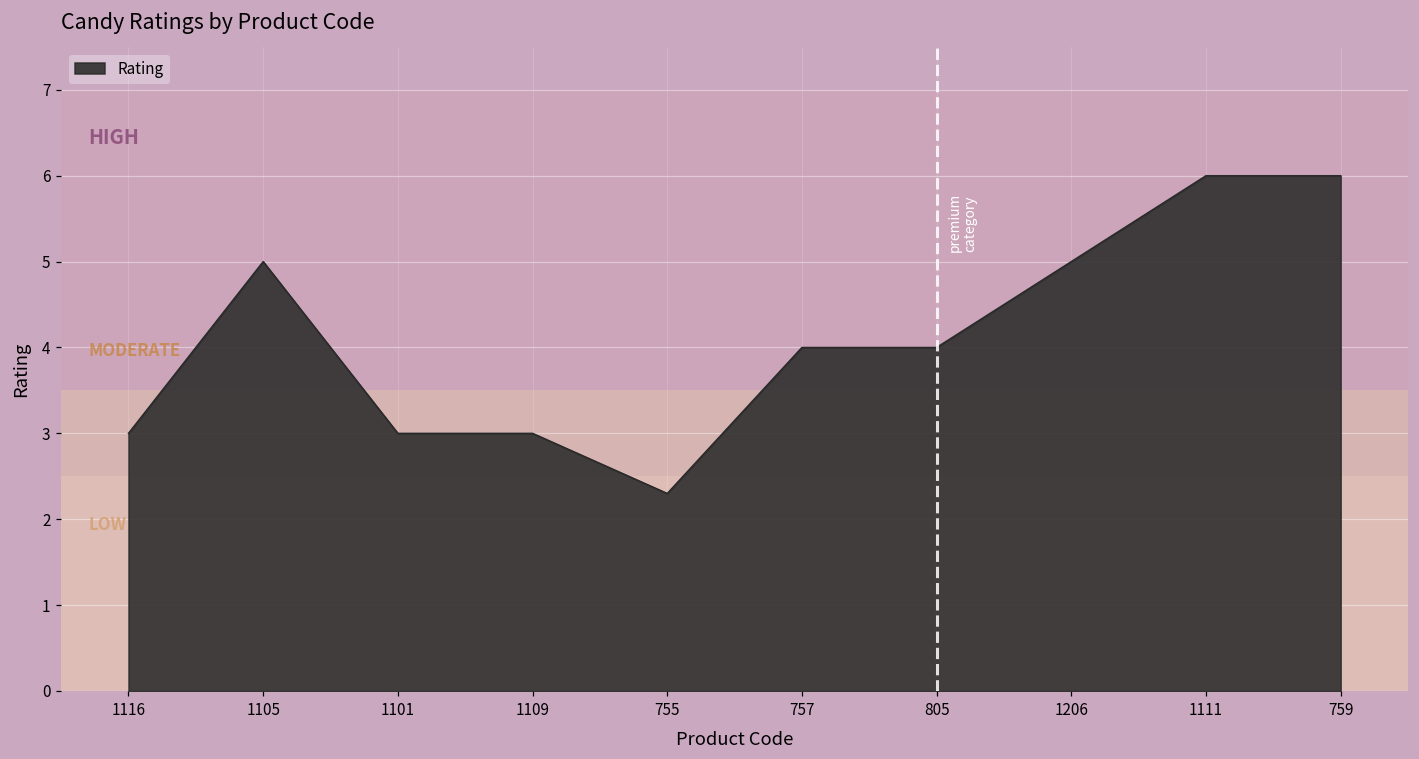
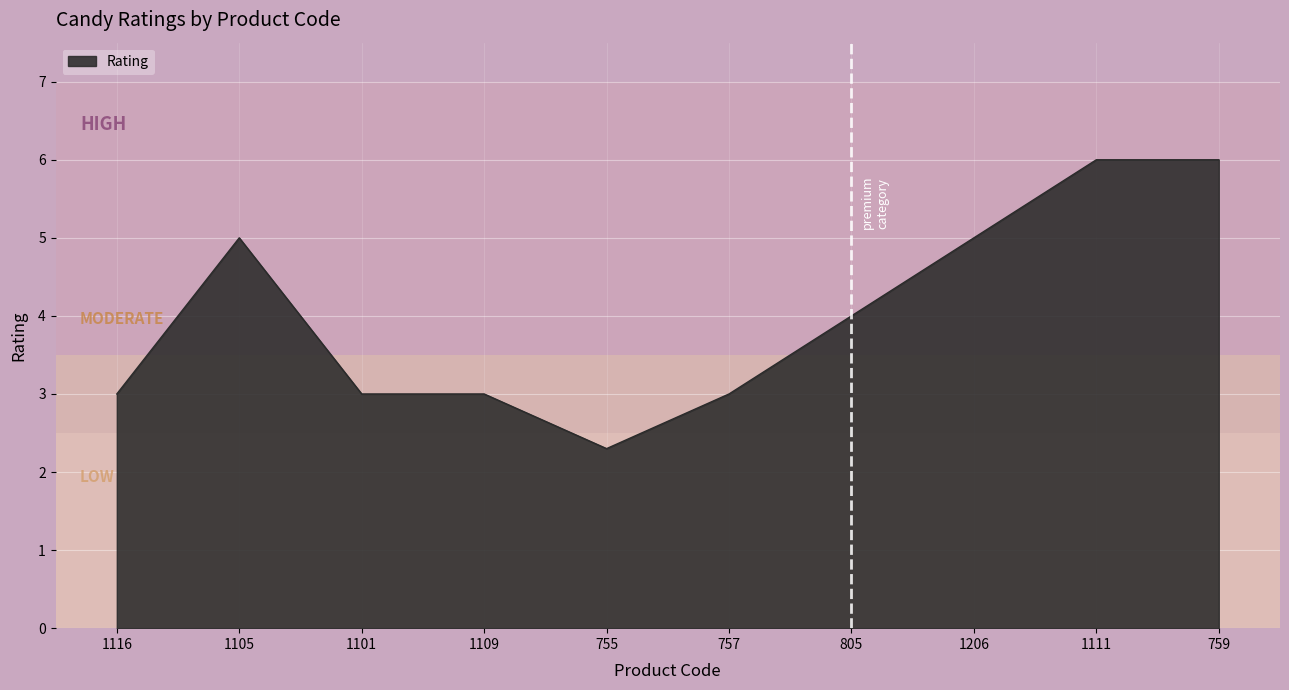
757: 4 -> 3
